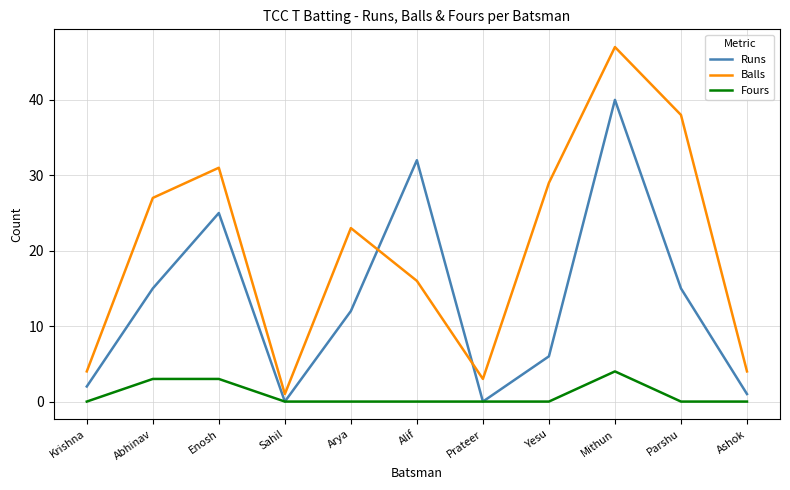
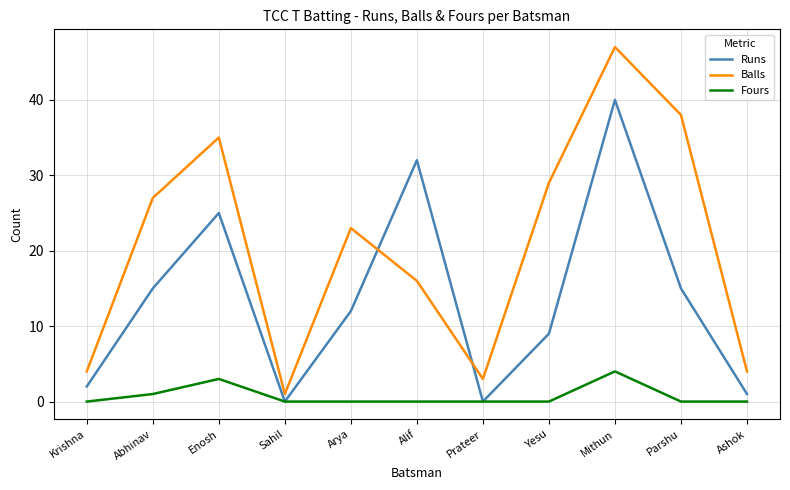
Fours, Abhinav: 3 -> 1
Balls, Enosh: 31 -> 35
Runs, Yesu: 6 -> 9
